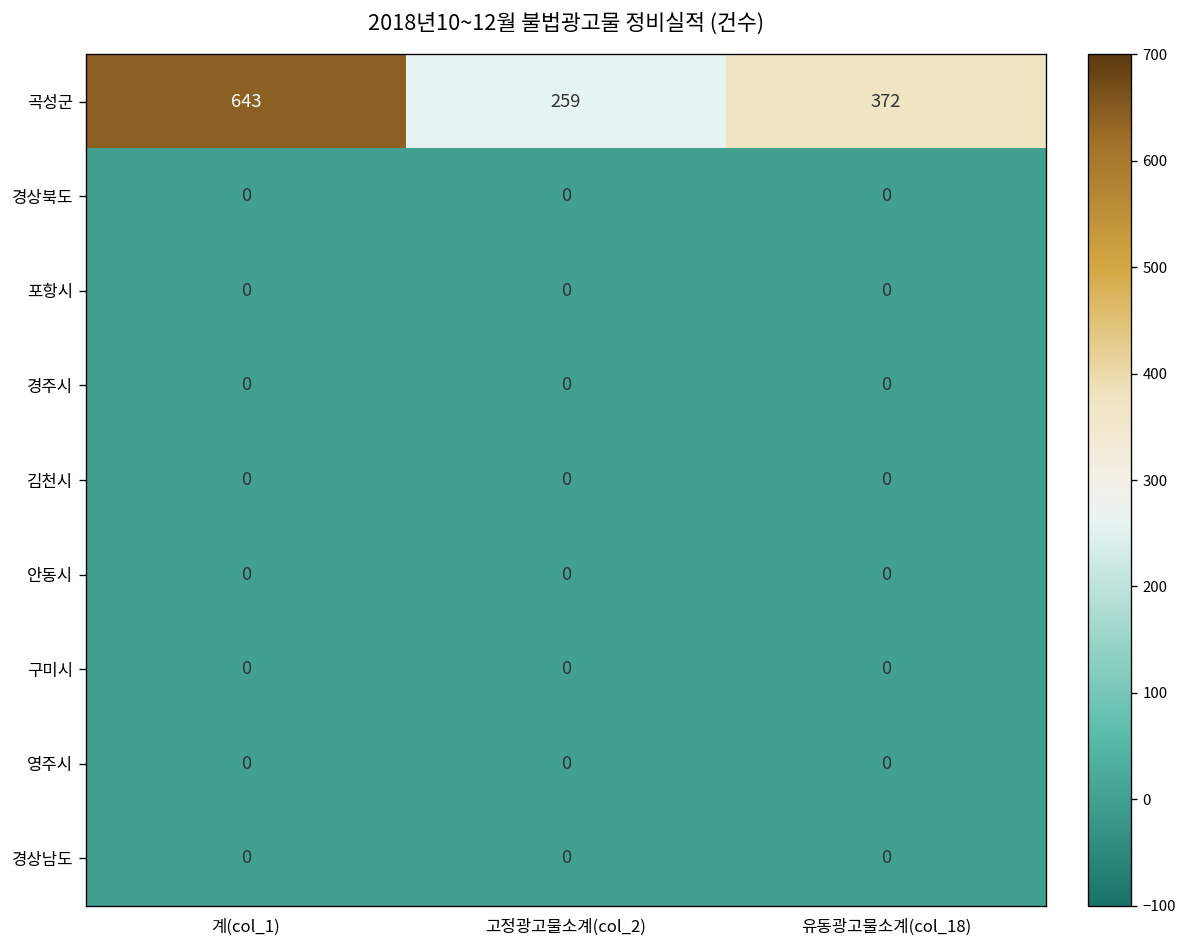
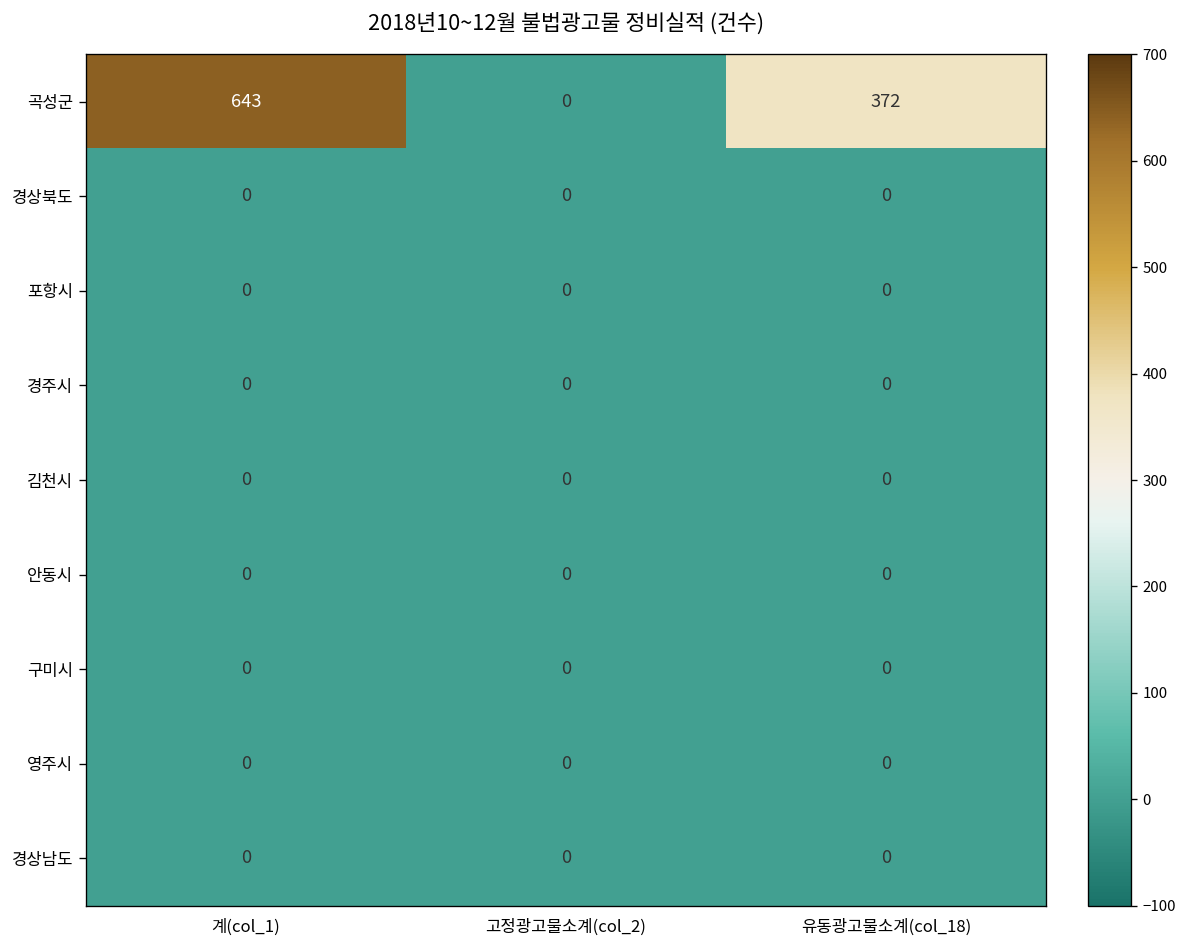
곡성군, 고정광고물소계(col_2): 259 -> 0
